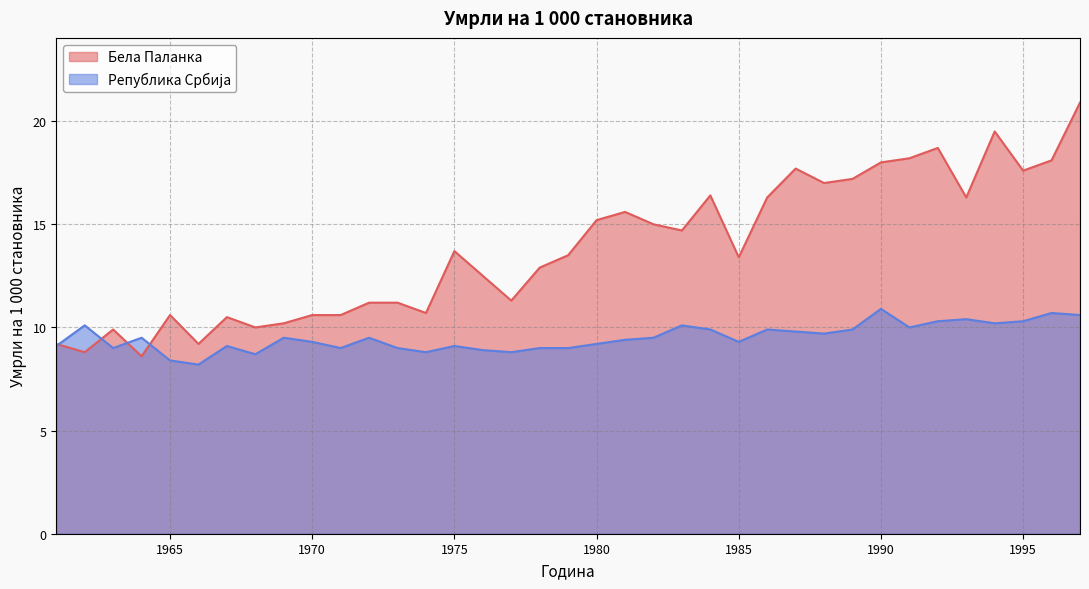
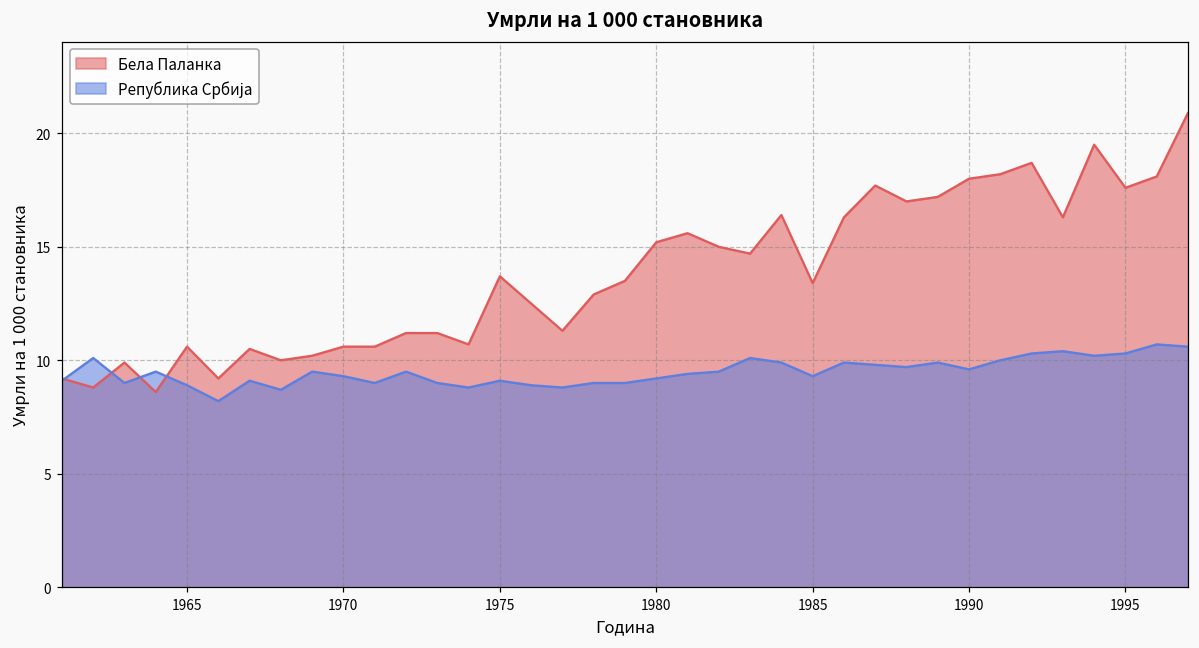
Република Србија, 1965: 8.4 -> 8.9
Република Србија, 1990: 10.9 -> 9.6
